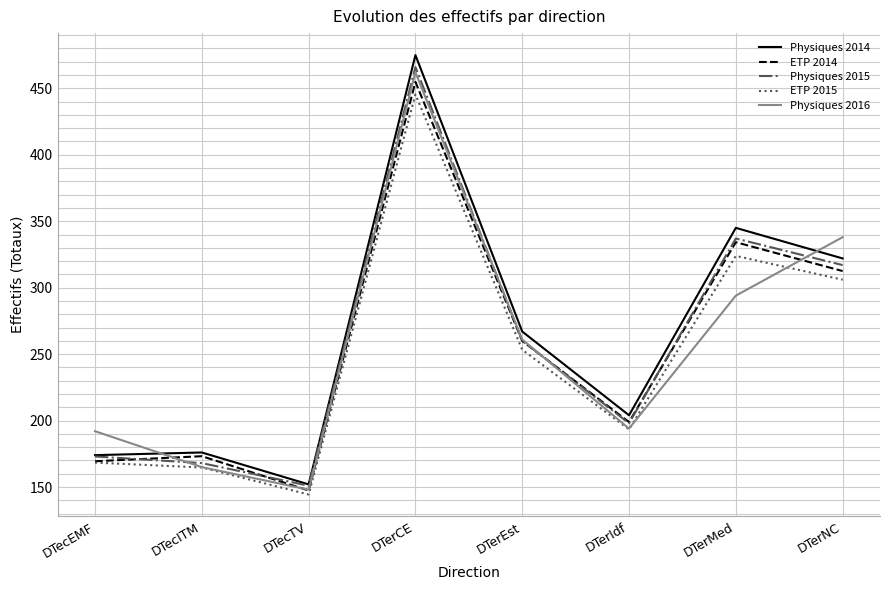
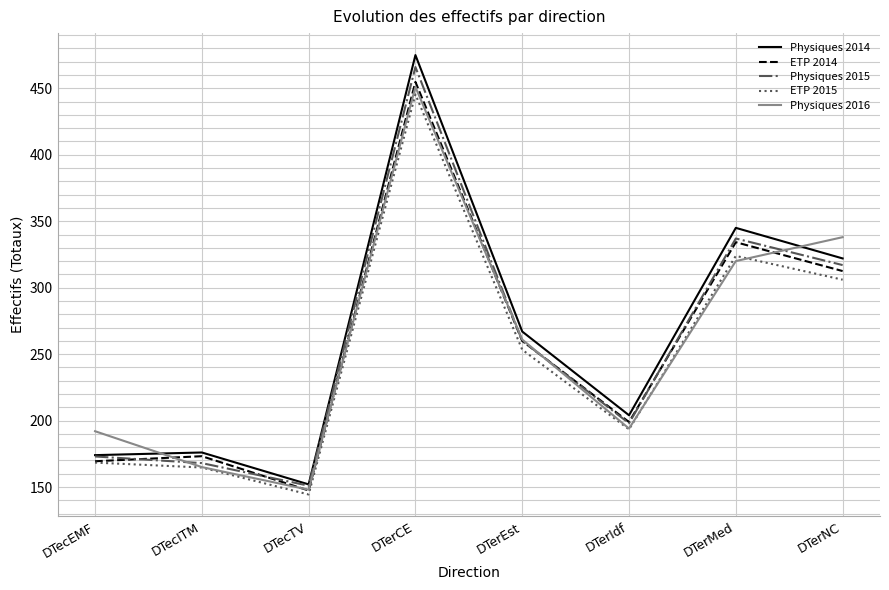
Physiques 2016, DTerCE: 462 -> 451
Physiques 2016, DTerMed: 294 -> 320
